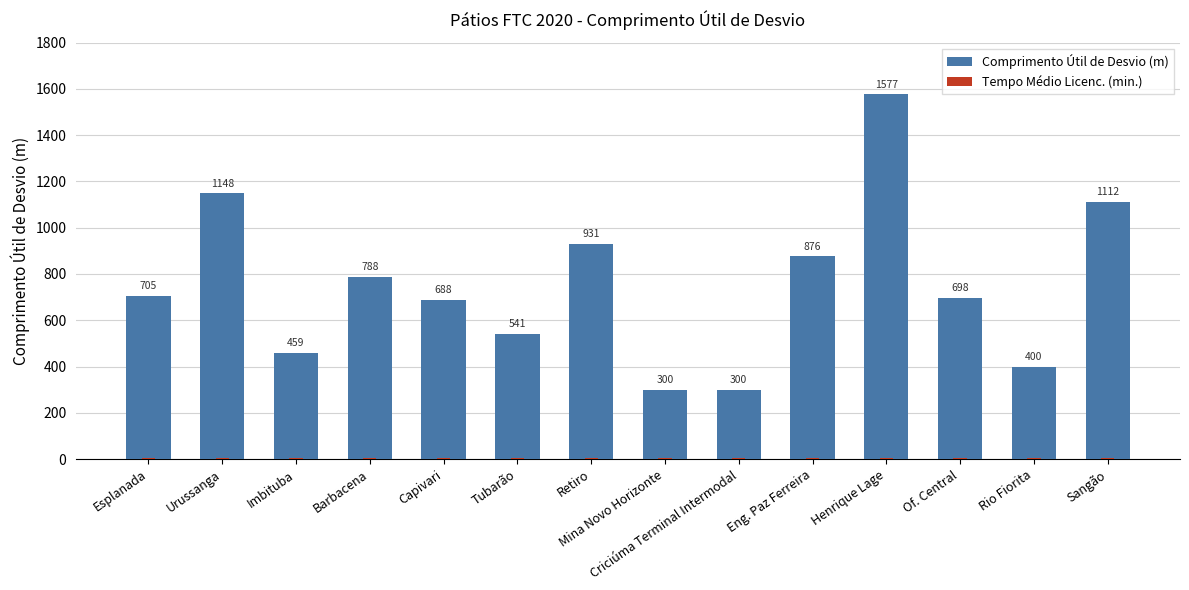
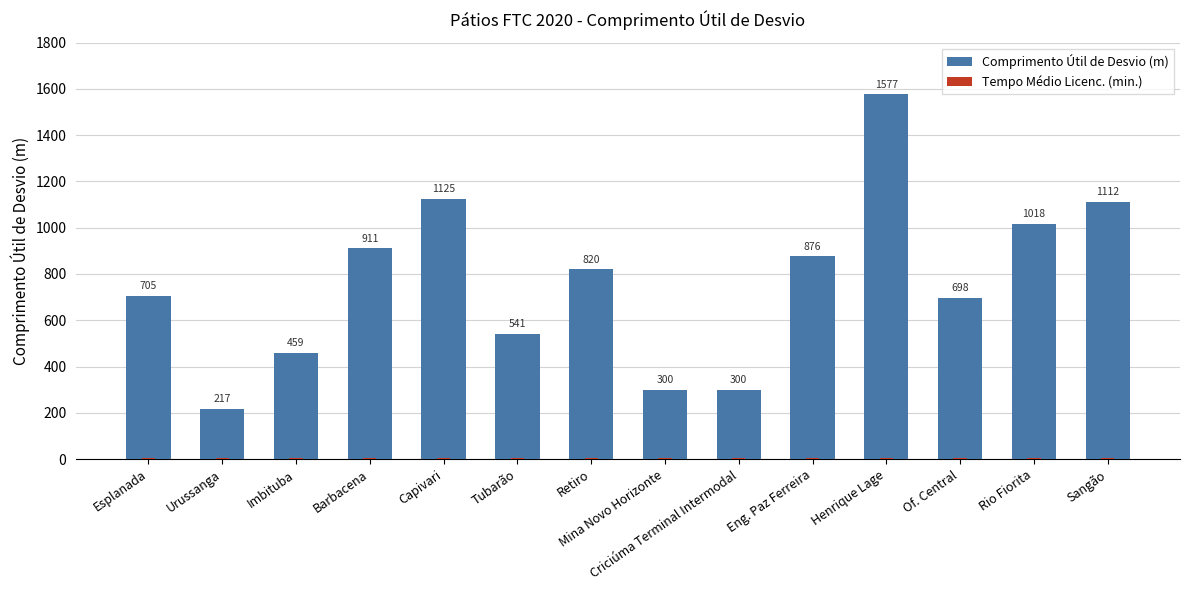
Comprimento Útil de Desvio (m), Urussanga: 1148 -> 217
Comprimento Útil de Desvio (m), Barbacena: 788 -> 911
Comprimento Útil de Desvio (m), Capivari: 688 -> 1125
Comprimento Útil de Desvio (m), Retiro: 931 -> 820
Comprimento Útil de Desvio (m), Rio Fiorita: 400 -> 1018
